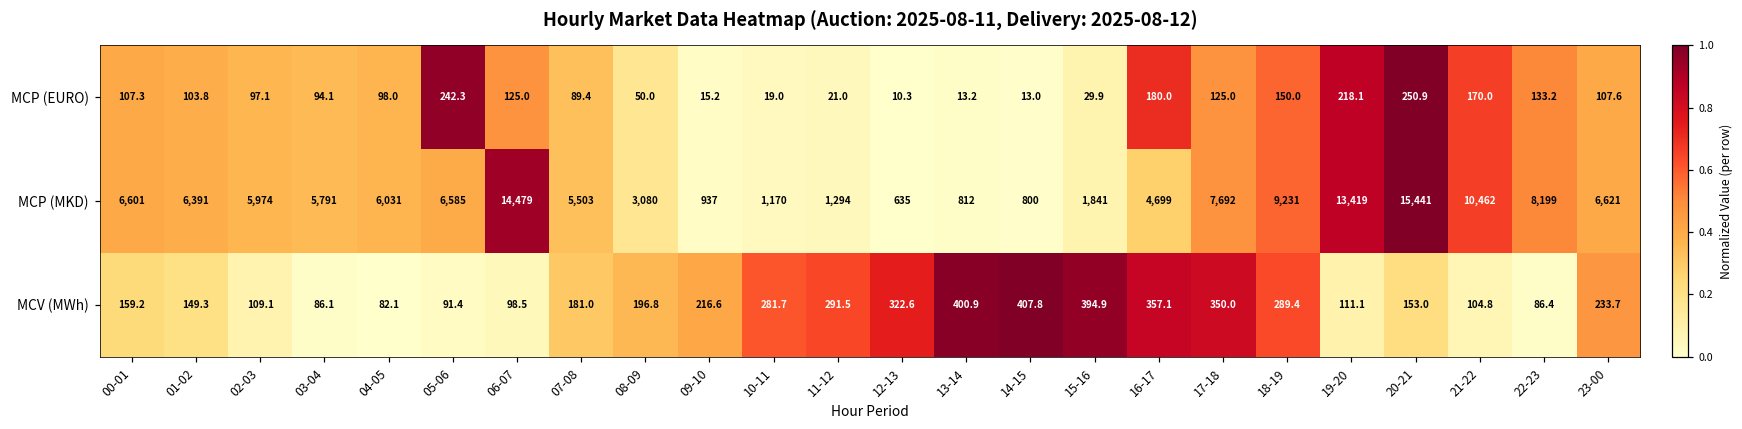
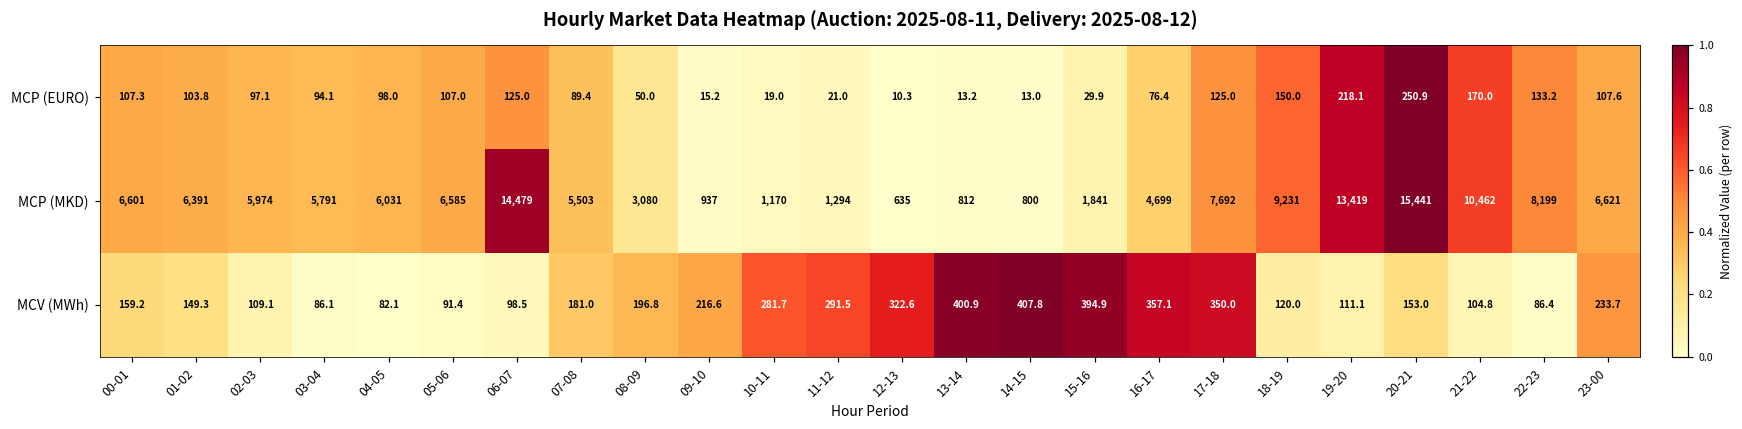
MCP (EURO), 05-06: 242.3 -> 107.0
MCP (EURO), 16-17: 180.0 -> 76.4
MCV (MWh), 18-19: 289.4 -> 120.0
